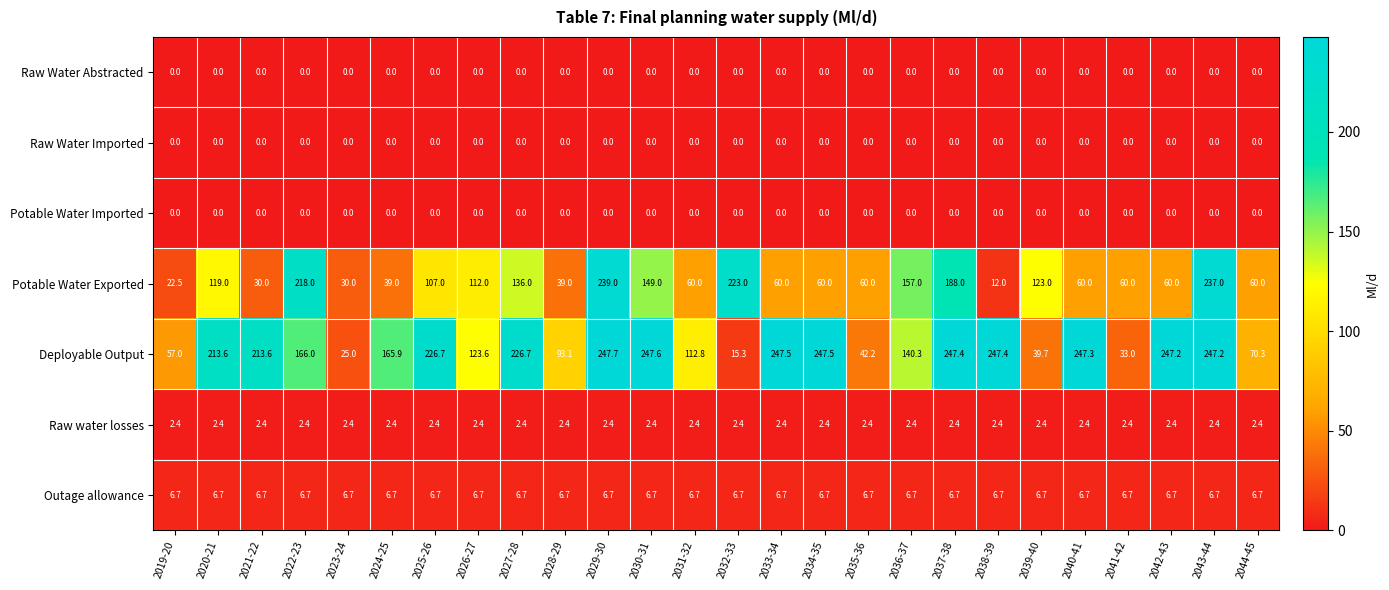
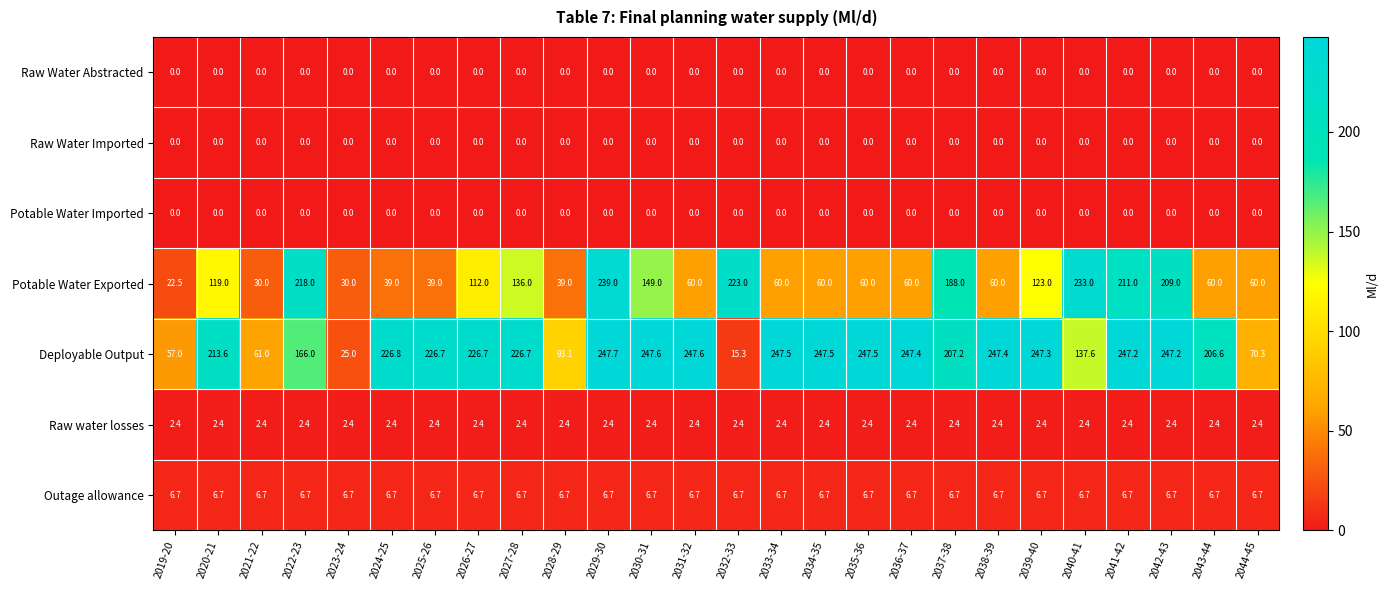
Potable Water Exported, 2025-26: 107.0 -> 39.0
Potable Water Exported, 2036-37: 157.0 -> 60.0
Potable Water Exported, 2038-39: 12.0 -> 60.0
Potable Water Exported, 2040-41: 60.0 -> 233.0
Potable Water Exported, 2041-42: 60.0 -> 211.0
Potable Water Exported, 2042-43: 60.0 -> 209.0
Potable Water Exported, 2043-44: 237.0 -> 60.0
Deployable Output, 2021-22: 213.6 -> 61.0
Deployable Output, 2024-25: 165.9 -> 226.8
Deployable Output, 2026-27: 123.6 -> 226.7
Deployable Output, 2031-32: 112.8 -> 247.6
Deployable Output, 2035-36: 42.2 -> 247.5
Deployable Output, 2036-37: 140.3 -> 247.4
Deployable Output, 2037-38: 247.4 -> 207.2
Deployable Output, 2039-40: 39.7 -> 247.3
Deployable Output, 2040-41: 247.3 -> 137.6
Deployable Output, 2041-42: 33.0 -> 247.2
Deployable Output, 2043-44: 247.2 -> 206.6
